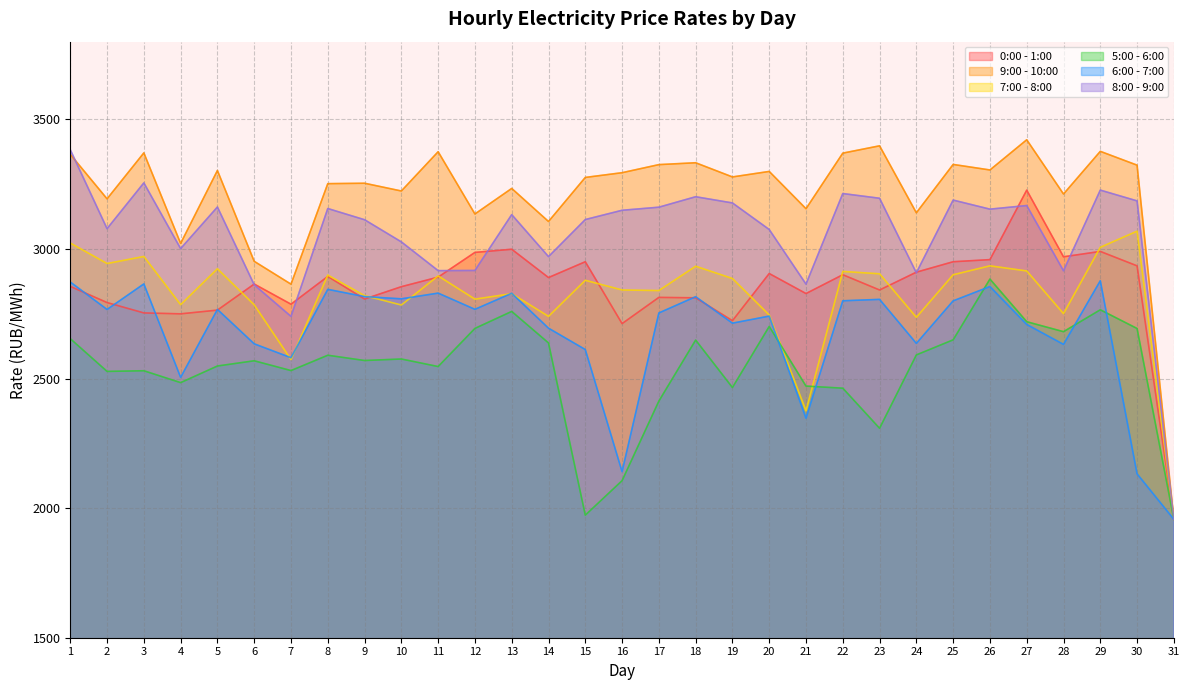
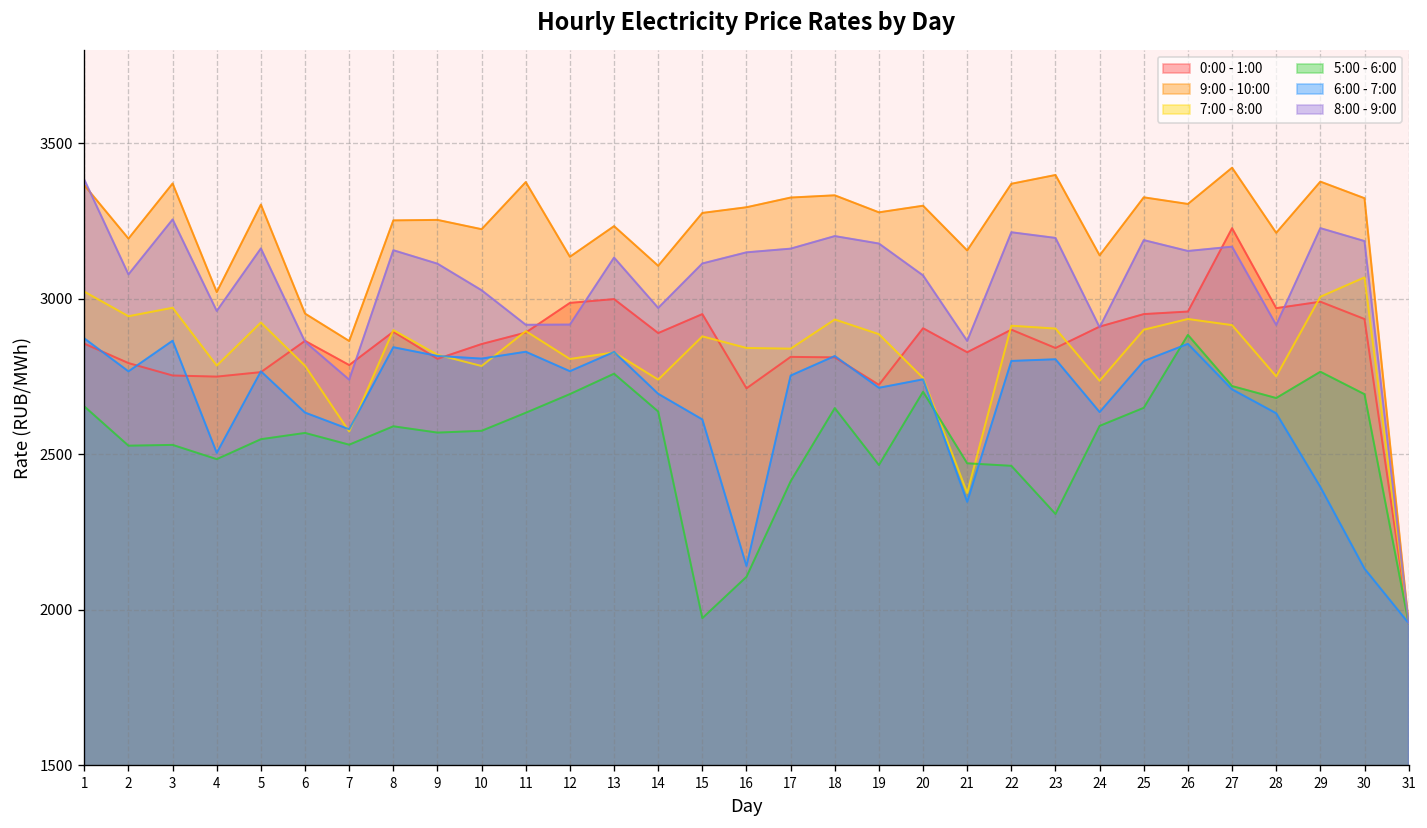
8:00 - 9:00, 4: 3000 -> 2960
5:00 - 6:00, 11: 2550 -> 2630
6:00 - 7:00, 29: 2880 -> 2400
